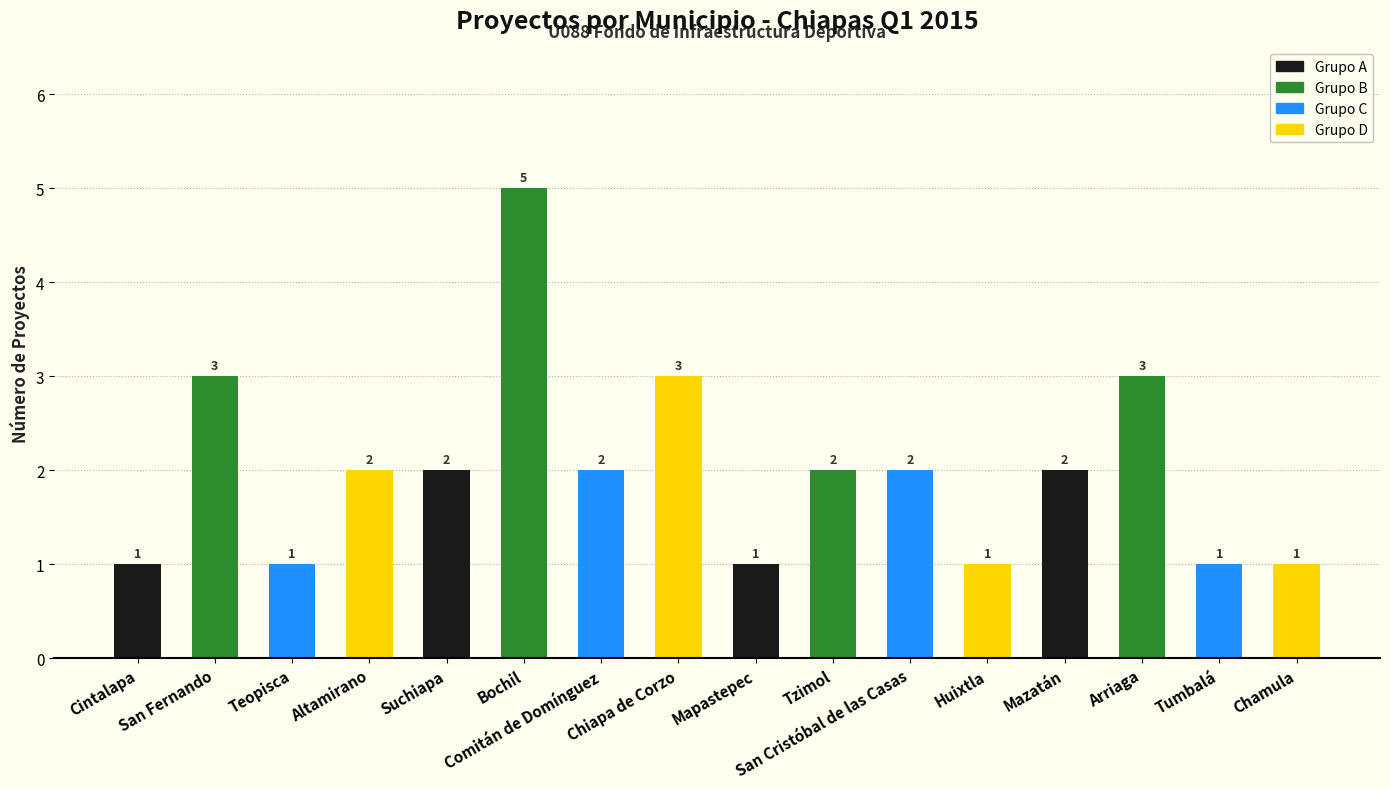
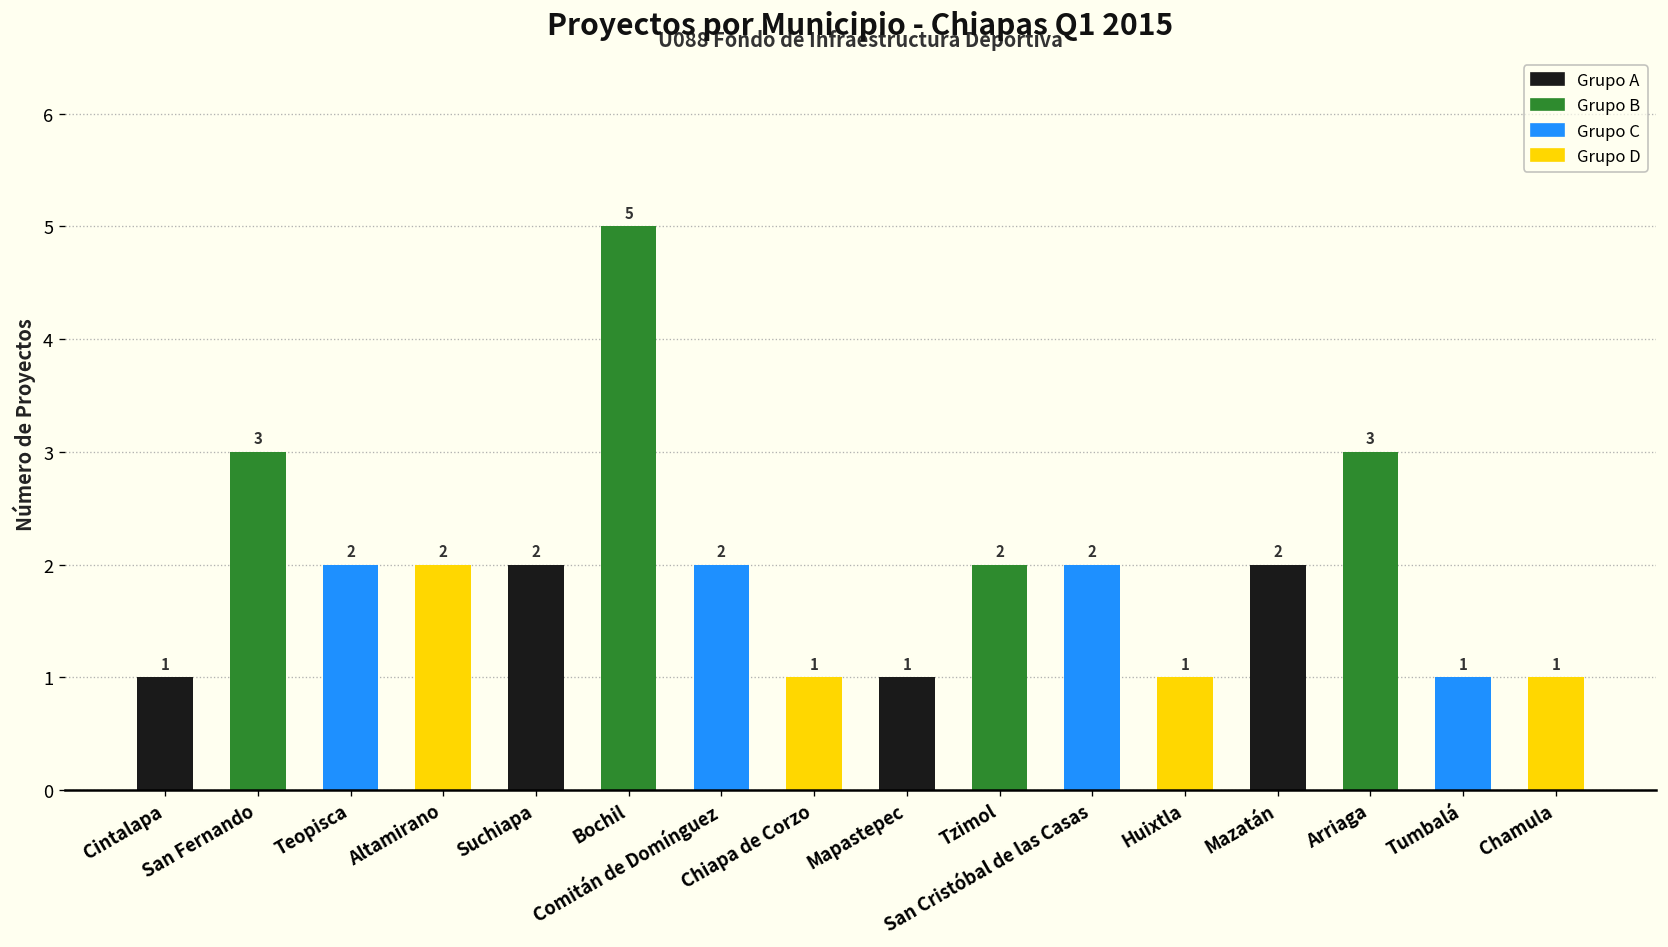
Teopisca: 1 -> 2
Chiapa de Corzo: 3 -> 1
